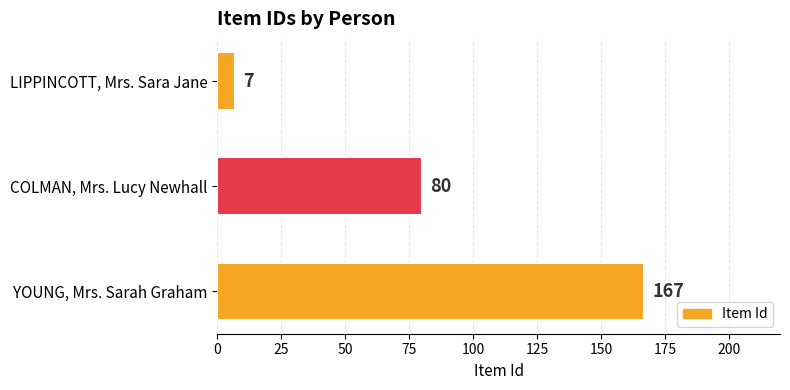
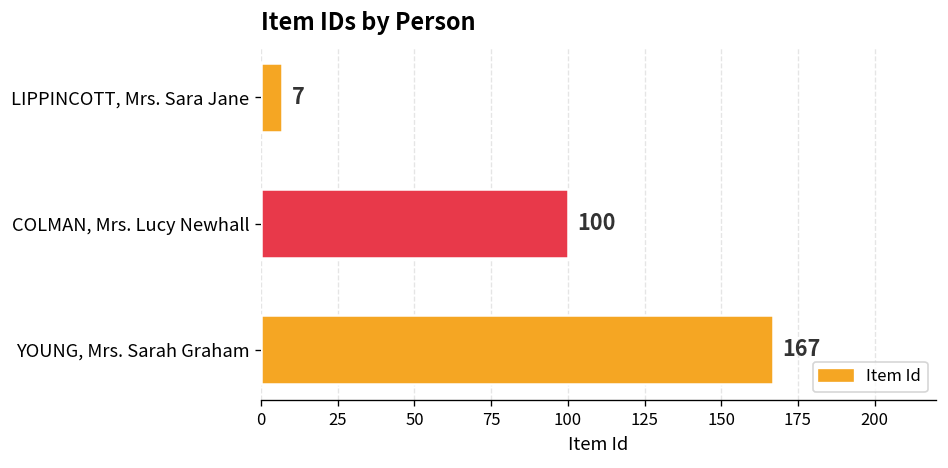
COLMAN, Mrs. Lucy Newhall: 80 -> 100
